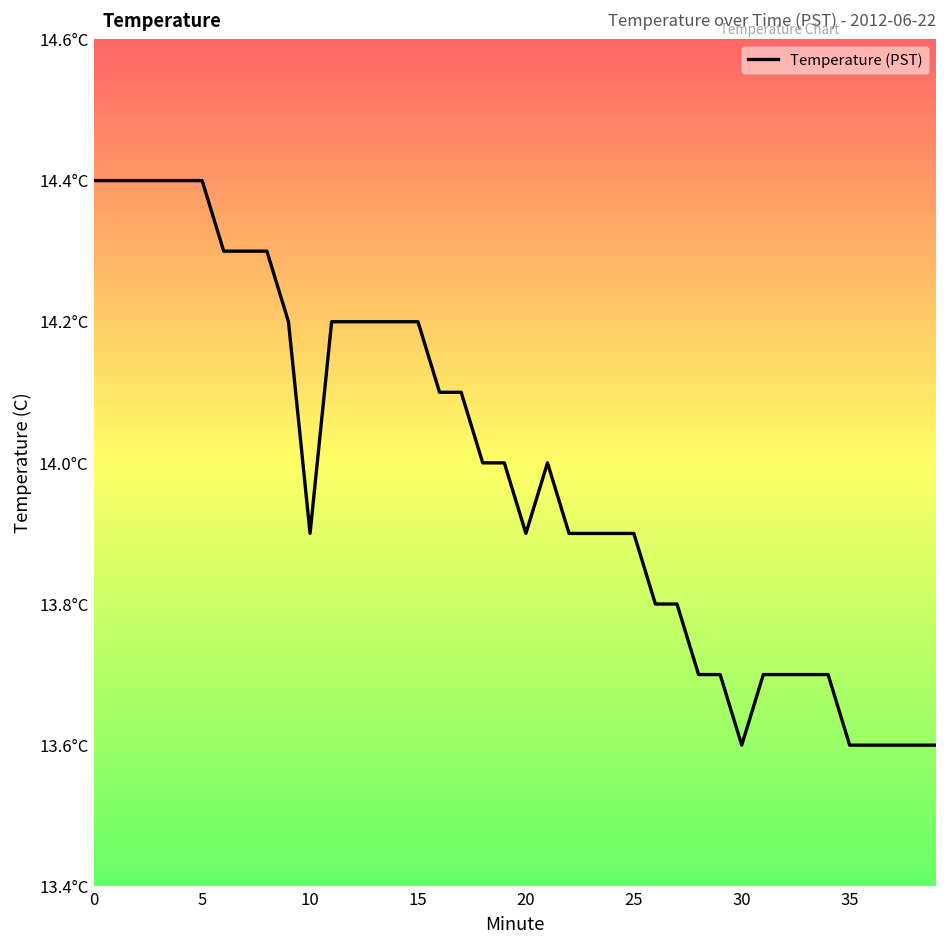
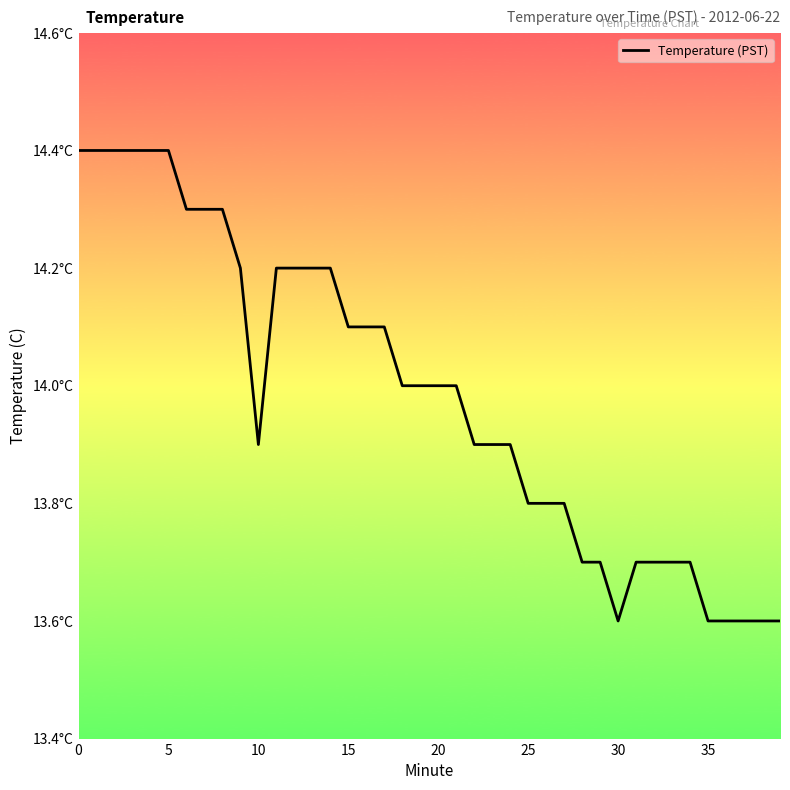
15: 14.2°C -> 14.1°C
20: 13.9°C -> 14.0°C
25: 13.9°C -> 13.8°C
